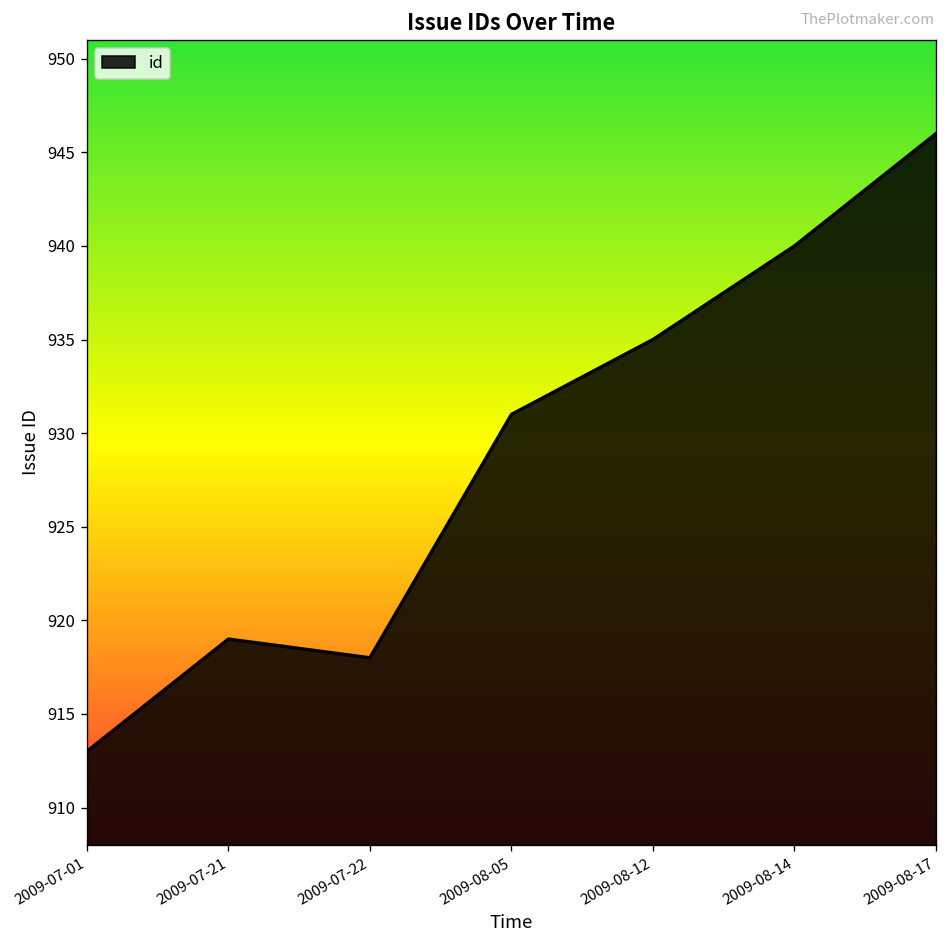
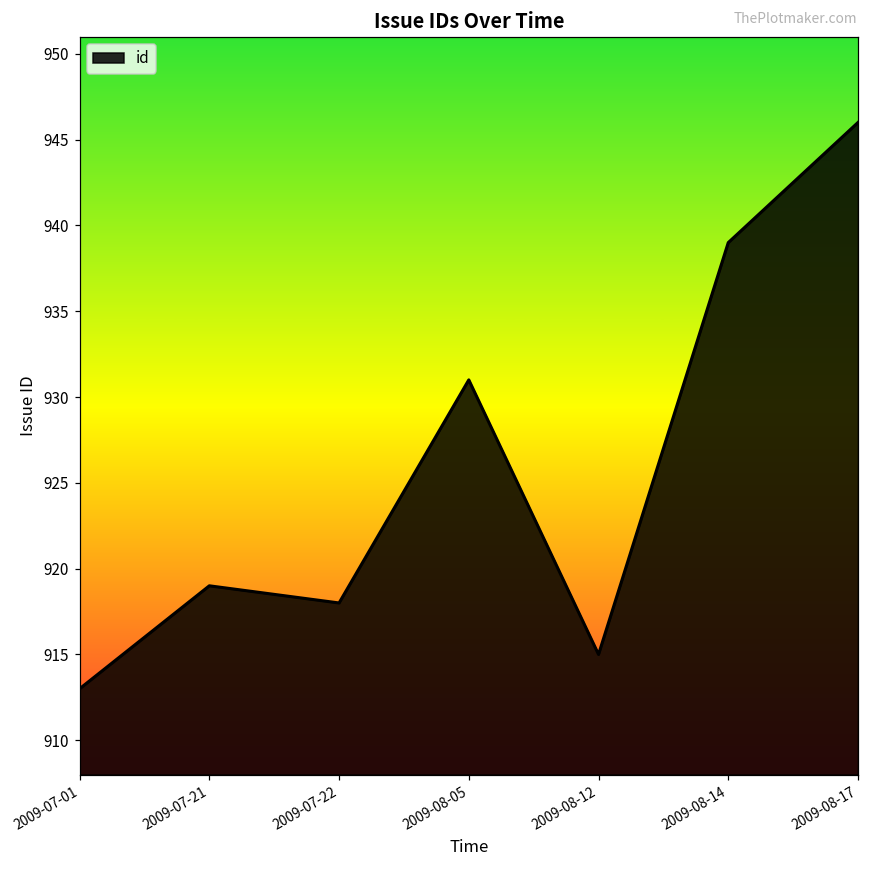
2009-08-12: 935 -> 915
2009-08-14: 940 -> 939
